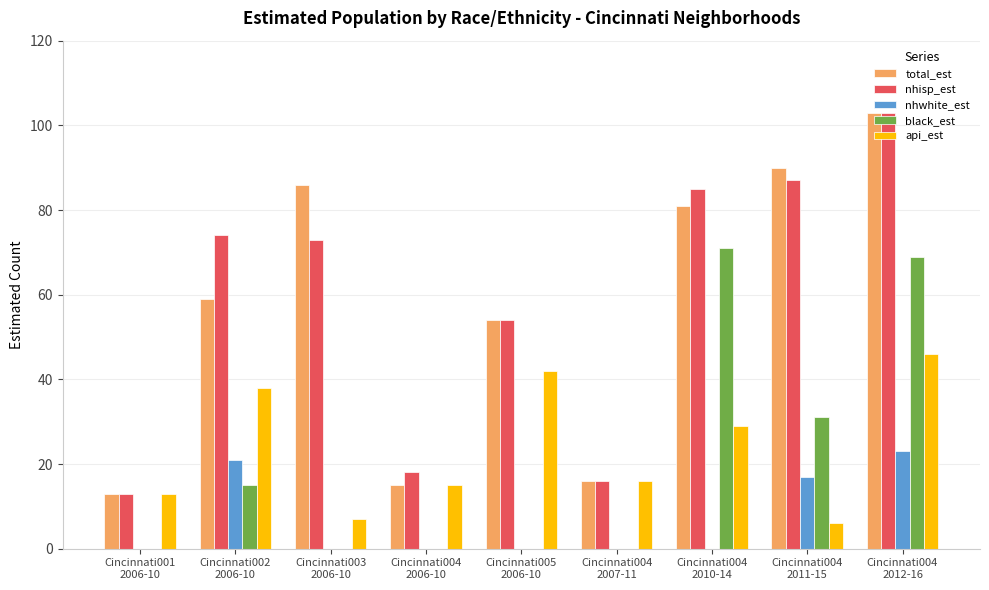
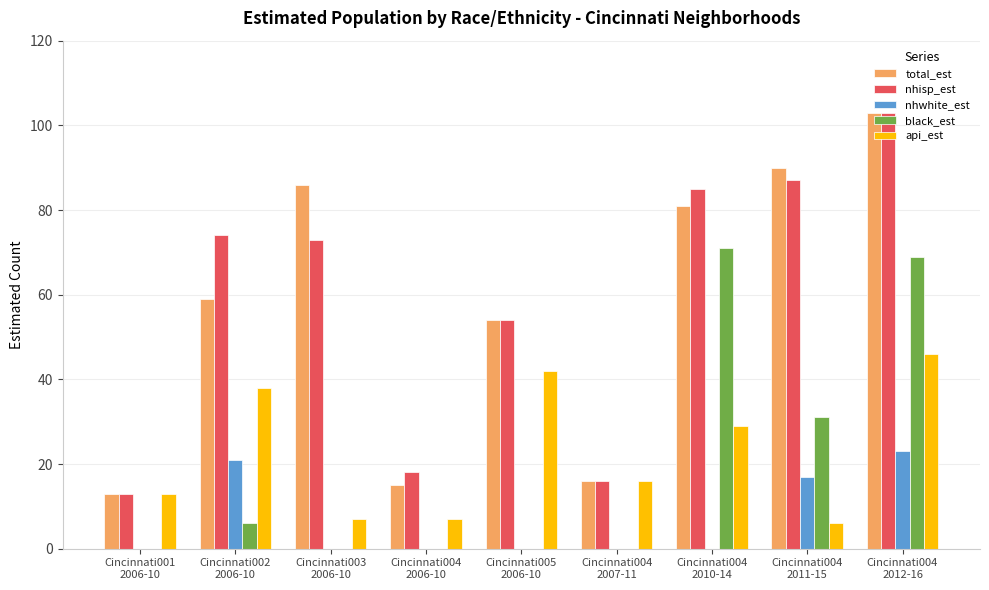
black_est, Cincinnati002 2006-10: 15 -> 6
api_est, Cincinnati004 2006-10: 15 -> 7
